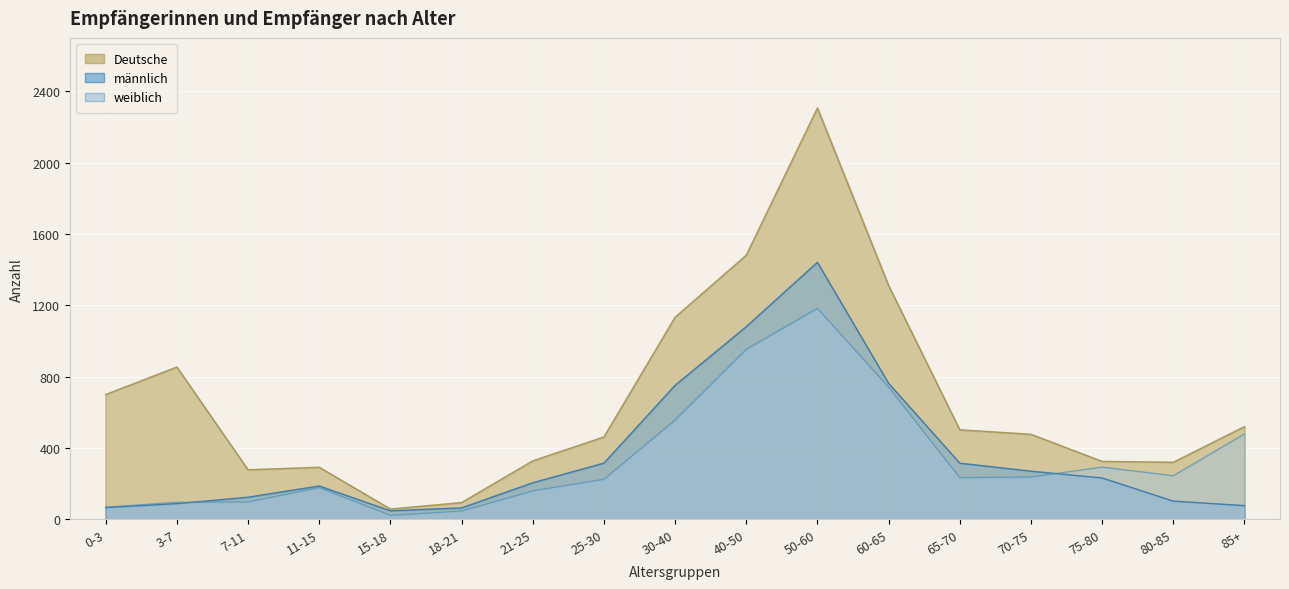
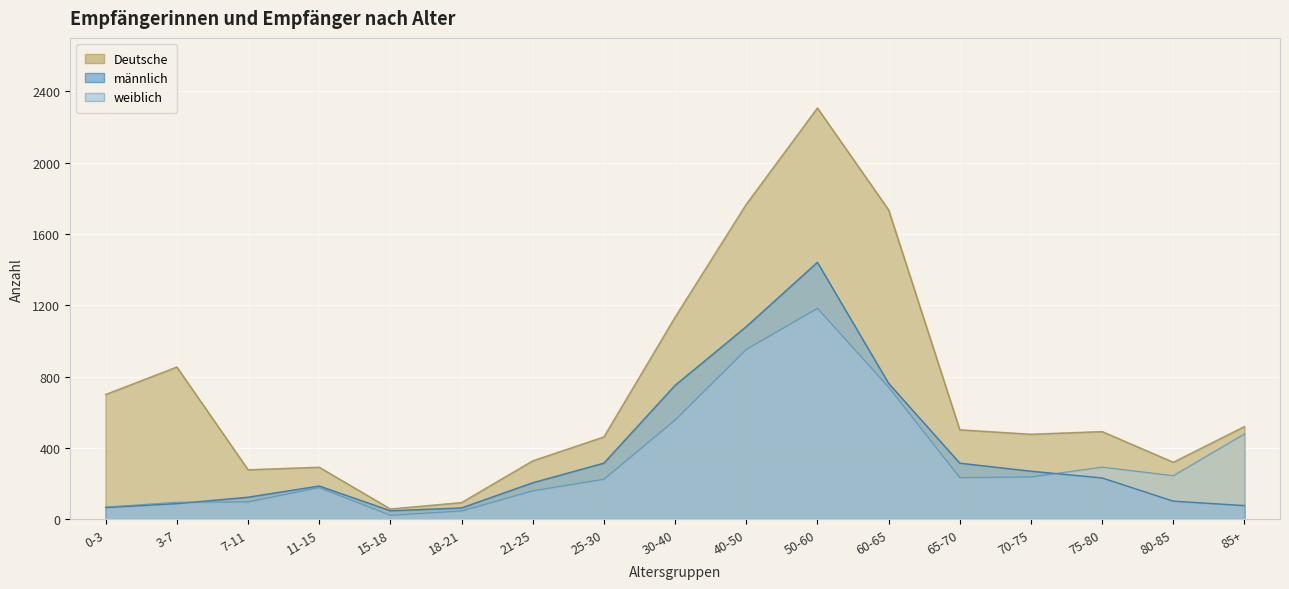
Deutsche, 40-50: 1480 -> 1770
Deutsche, 60-65: 1310 -> 1740
Deutsche, 75-80: 330 -> 490
